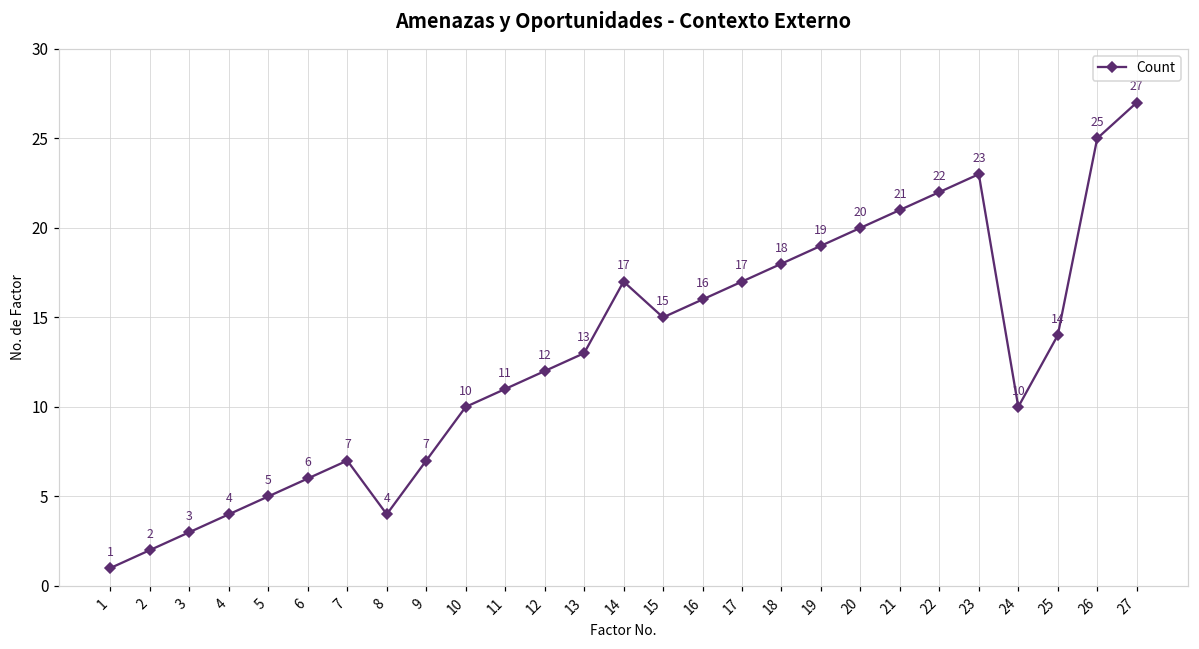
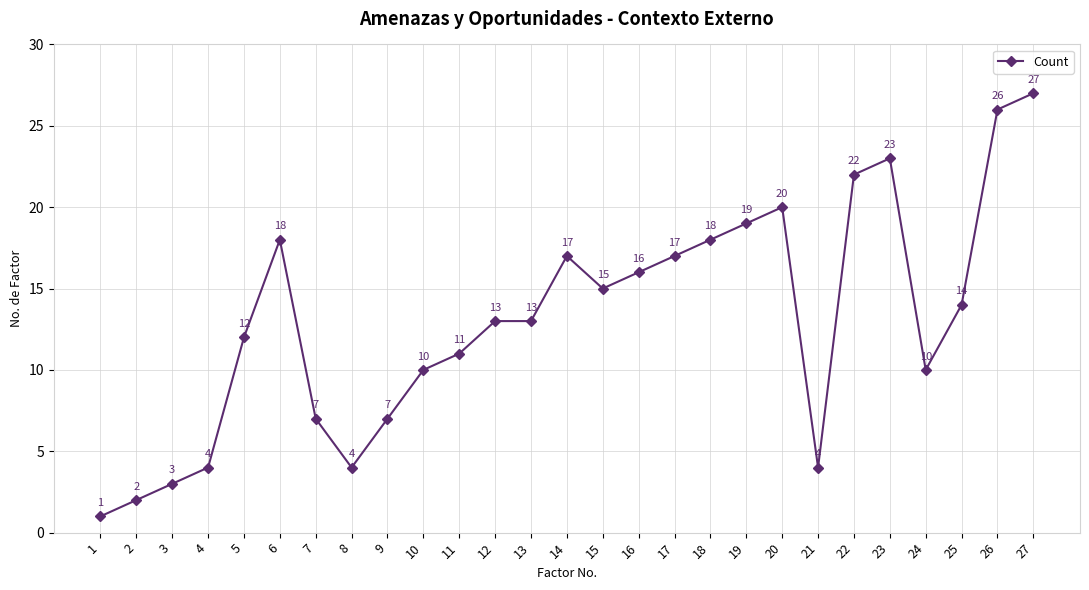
5: 5 -> 12
6: 6 -> 18
12: 12 -> 13
21: 21 -> 4
26: 25 -> 26
